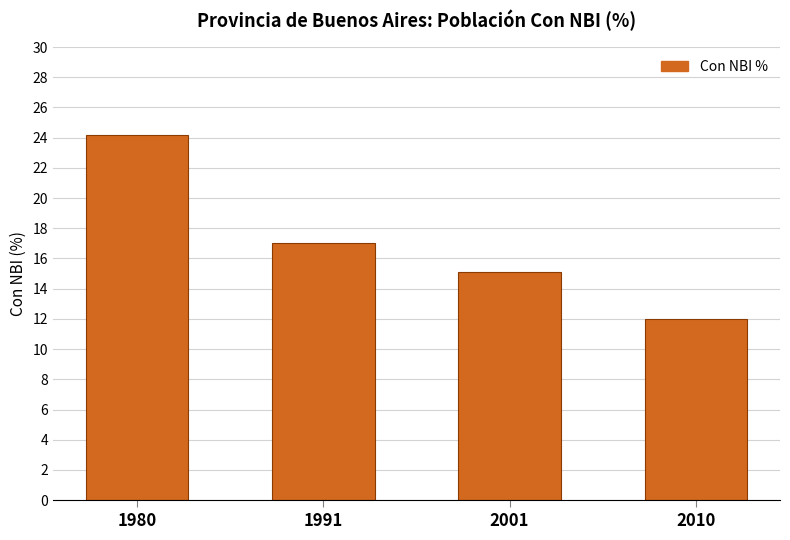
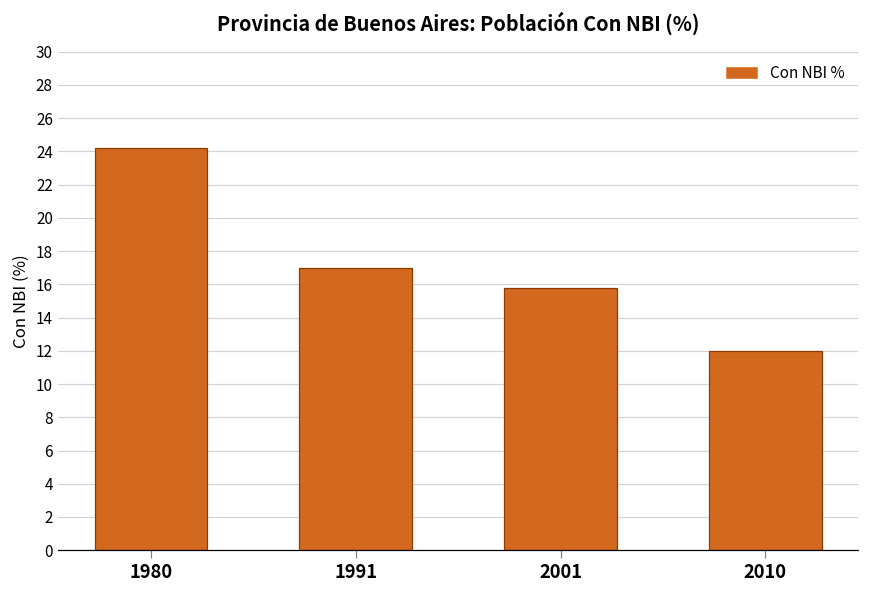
2001: 15.1 -> 15.8
